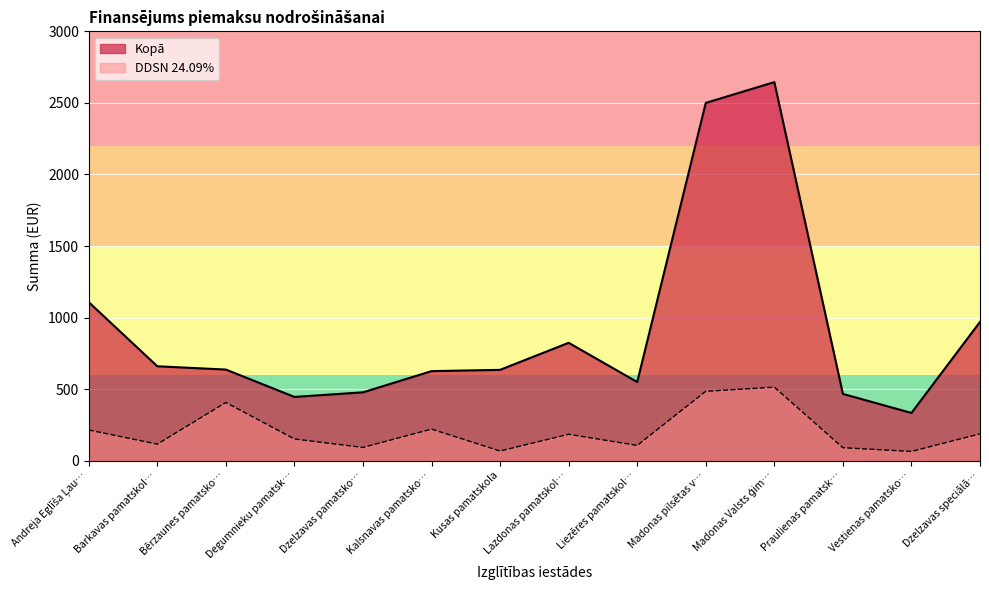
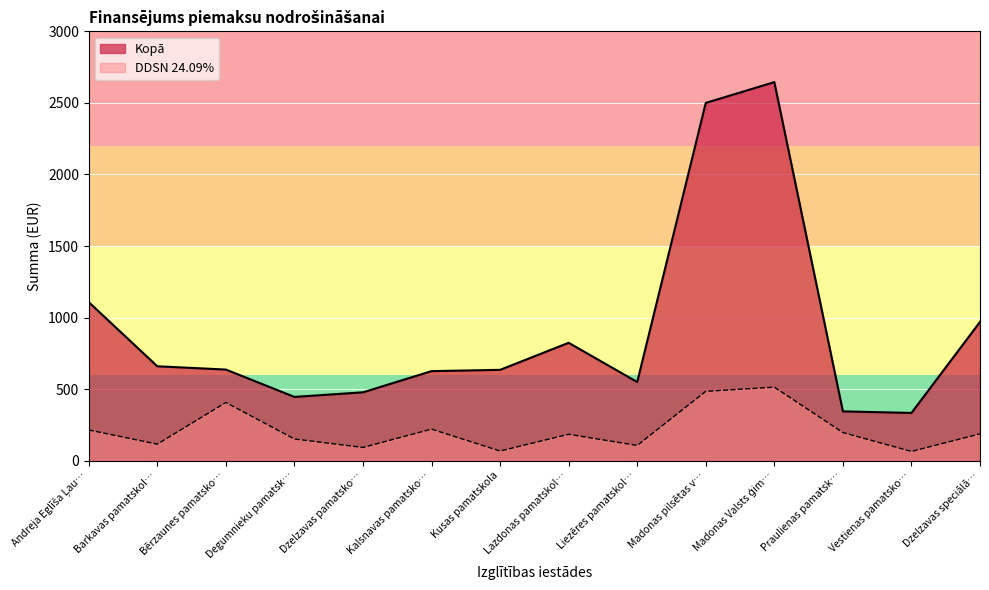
Kopā, Praulienas pamatsk…: 470 -> 350
DDSN 24.09%, Praulienas pamatsk…: 90 -> 200
